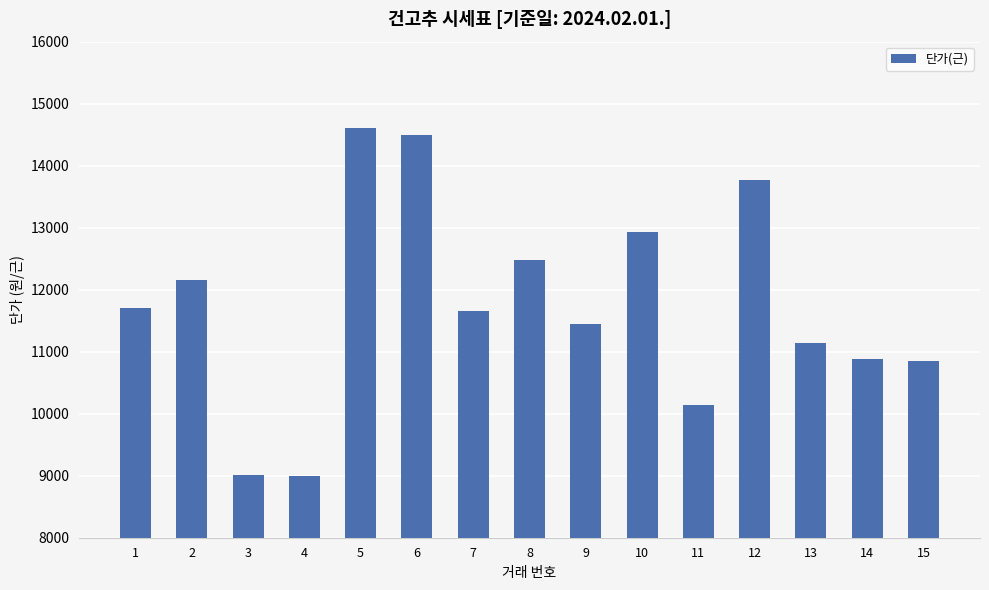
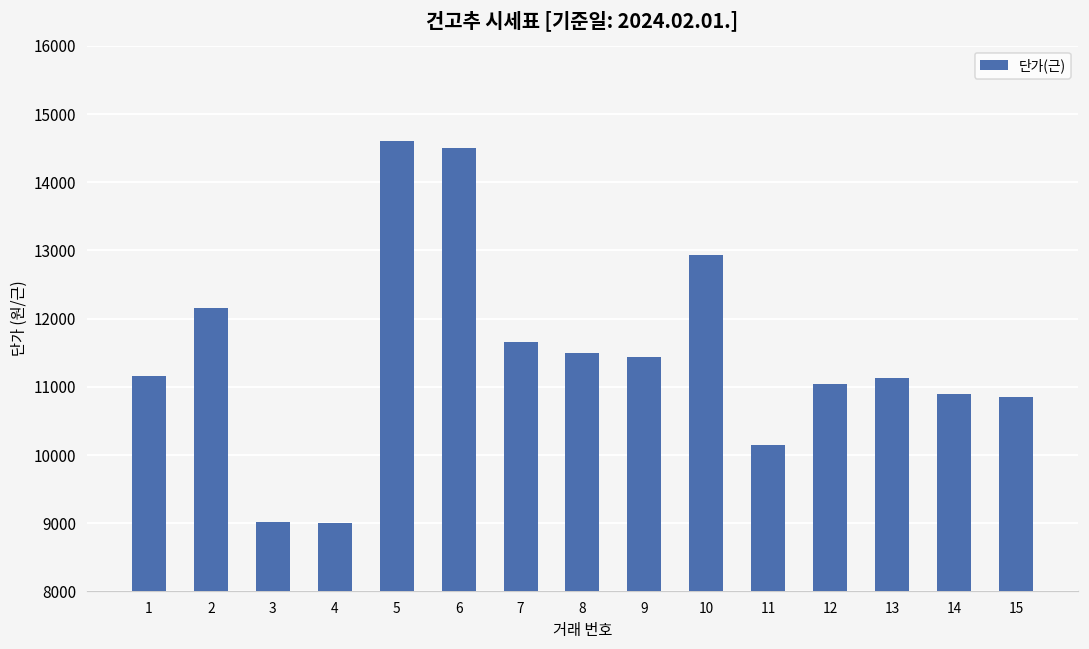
1: 11700 -> 11200
8: 12500 -> 11500
12: 13800 -> 11000
